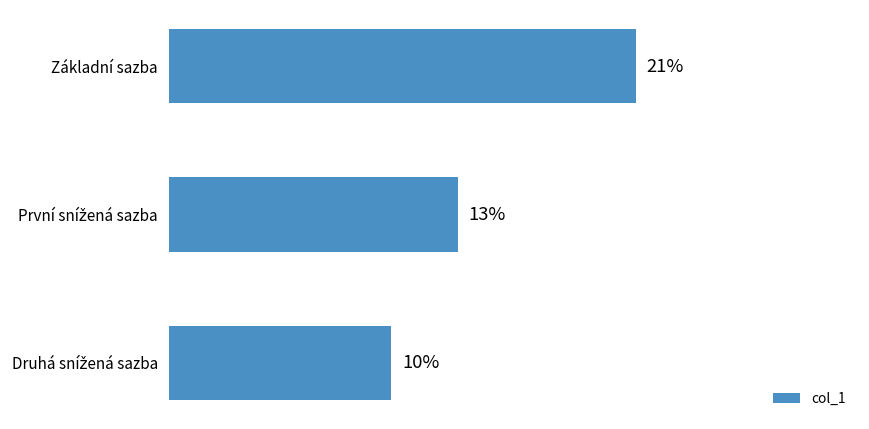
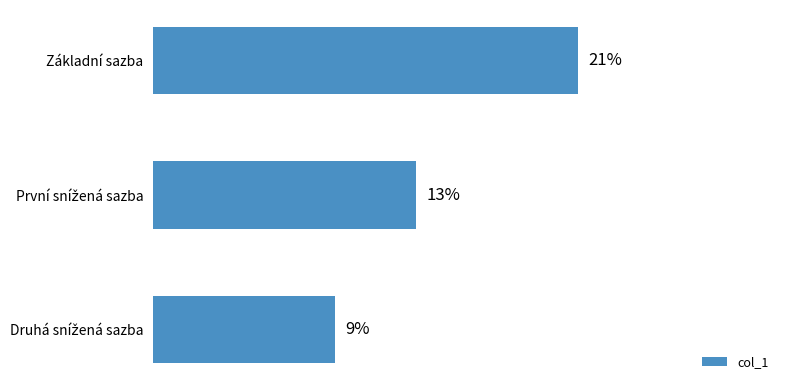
Druhá snížená sazba: 10% -> 9%
